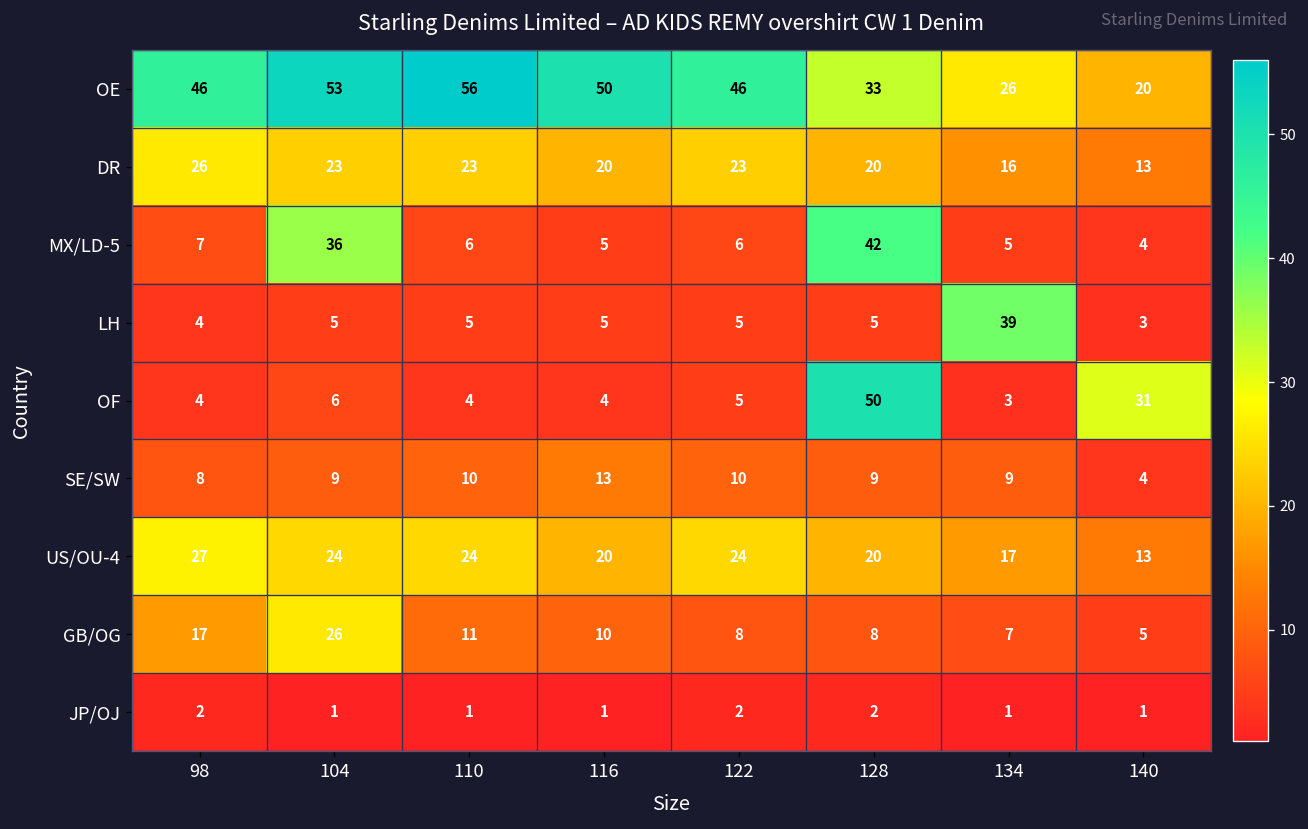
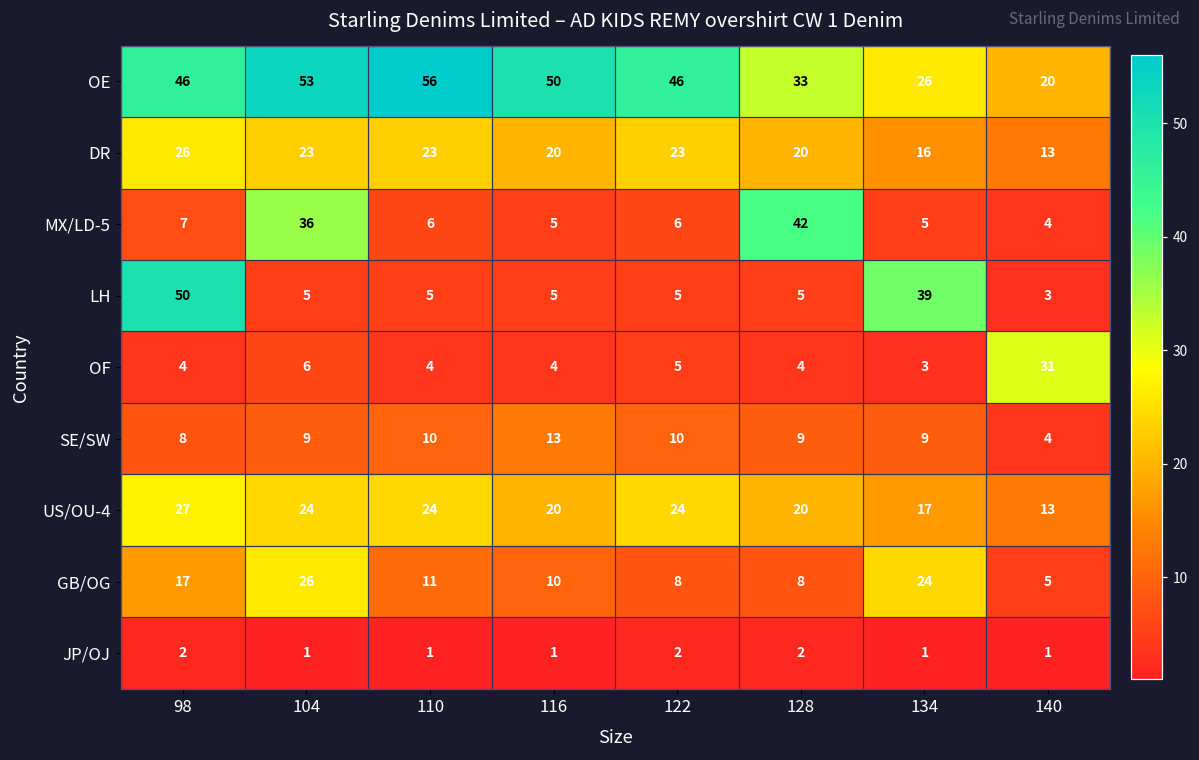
LH, 98: 4 -> 50
OF, 128: 50 -> 4
GB/OG, 134: 7 -> 24
